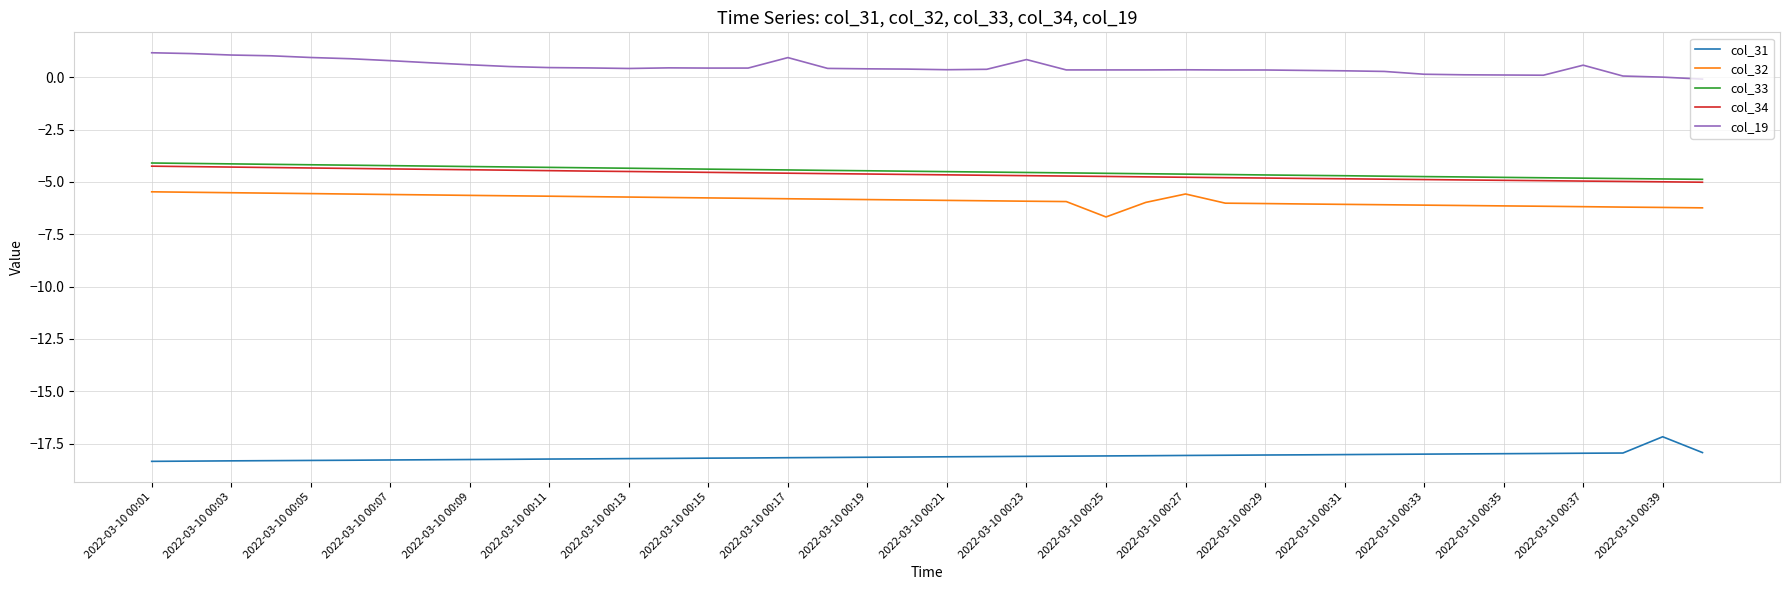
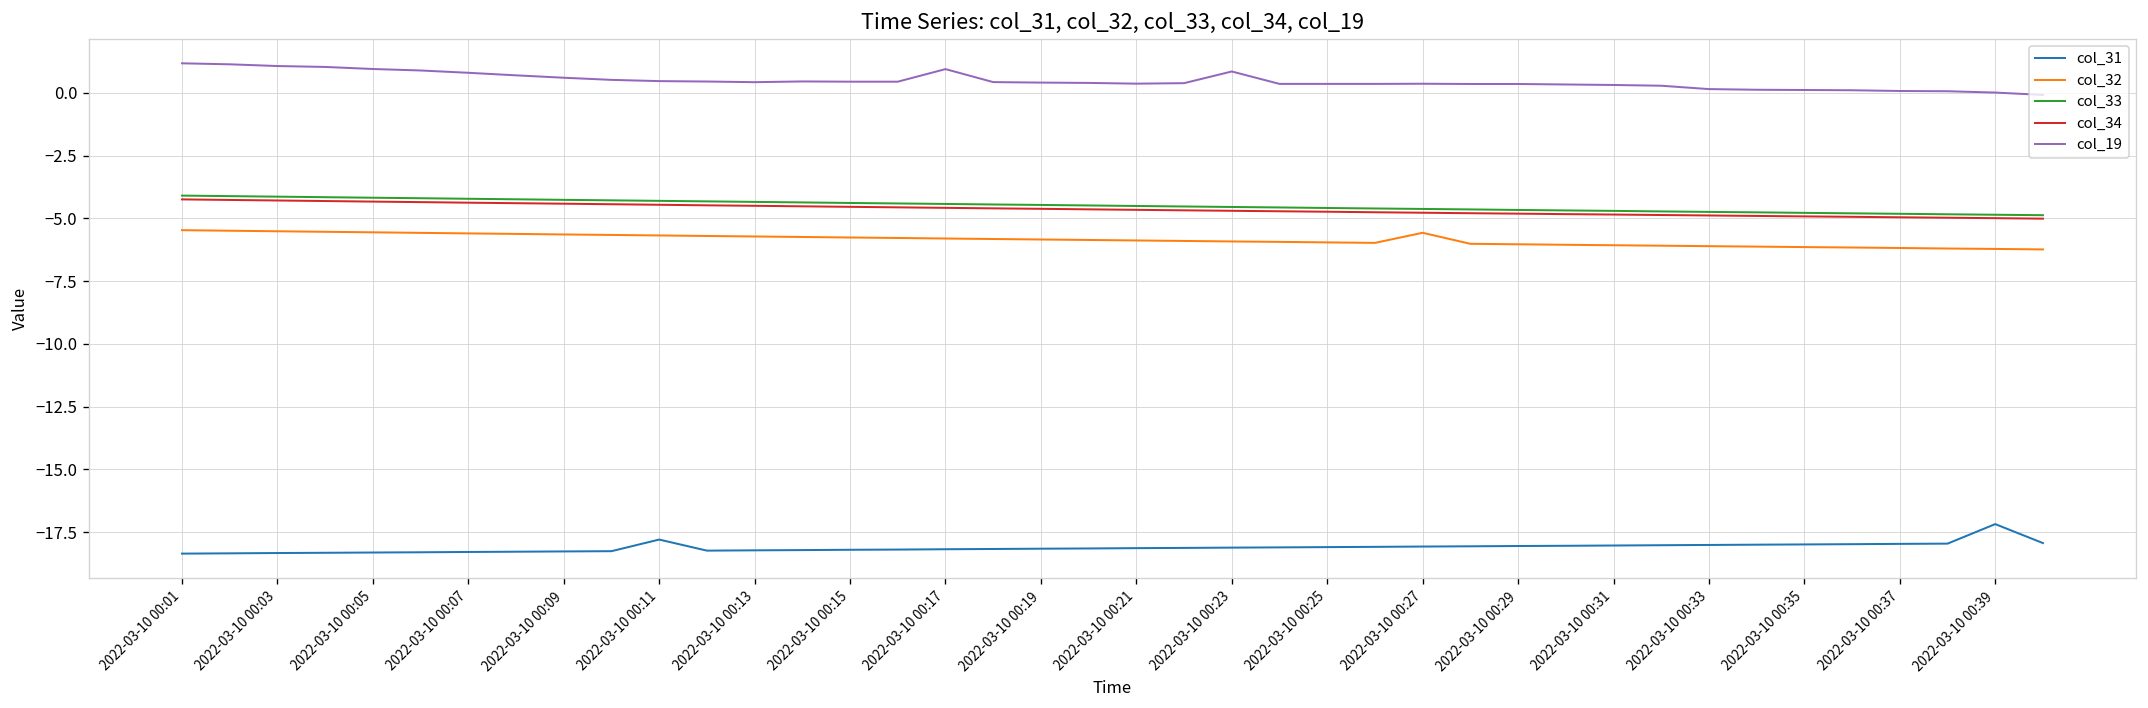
col_31, 2022-03-10 00:11: -18.2 -> -17.8
col_32, 2022-03-10 00:25: -6.7 -> -6.0
col_19, 2022-03-10 00:37: 0.6 -> 0.1
